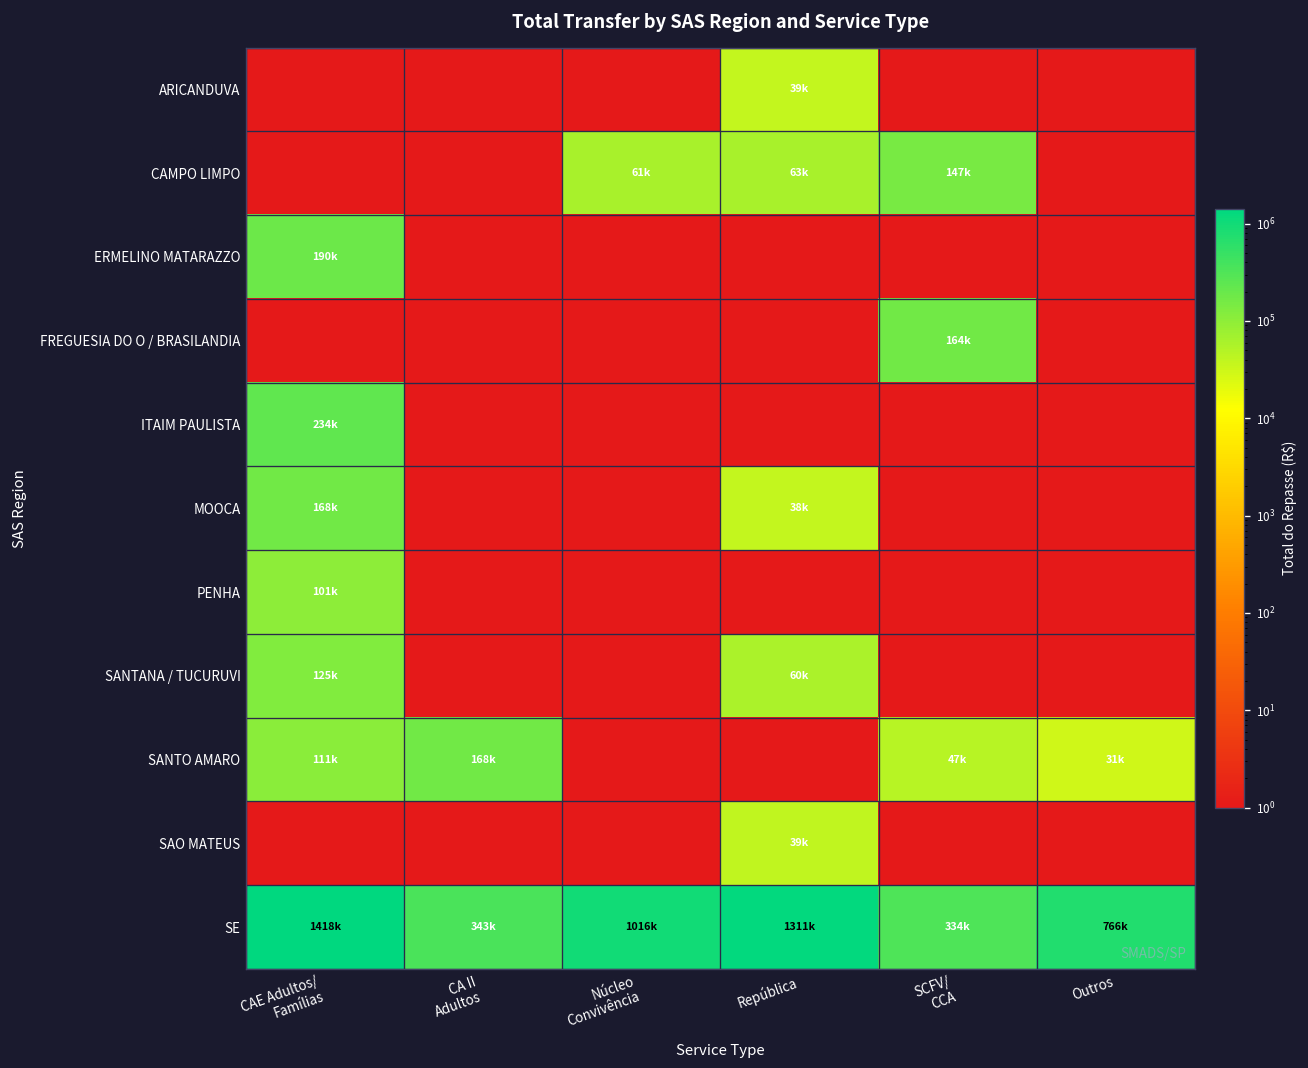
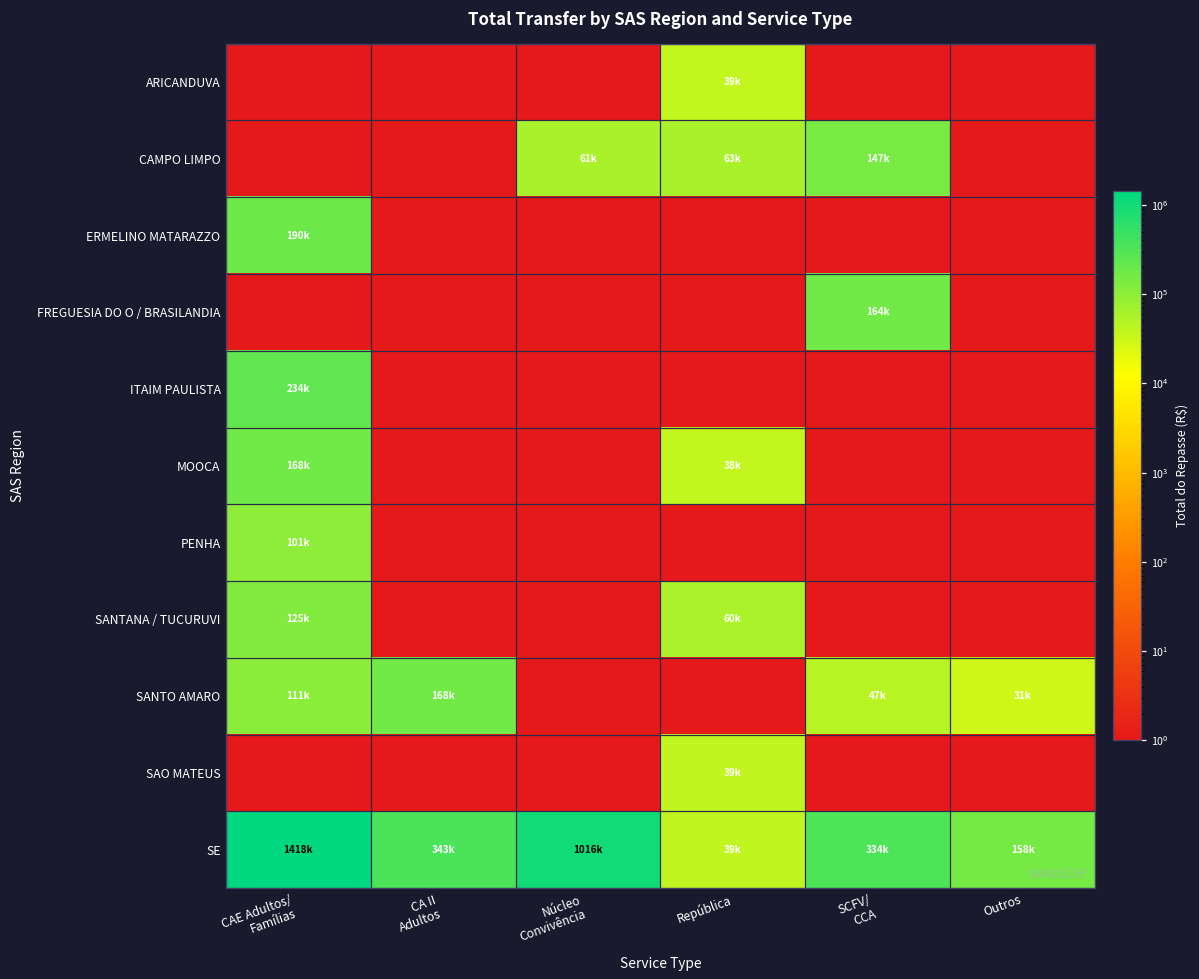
SE, República: 1311k -> 39k
SE, Outros: 766k -> 158k
